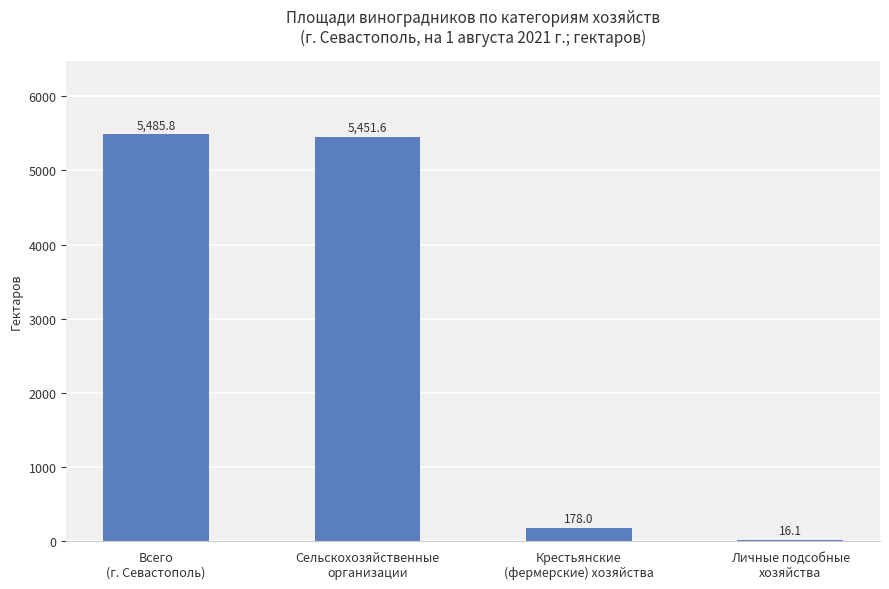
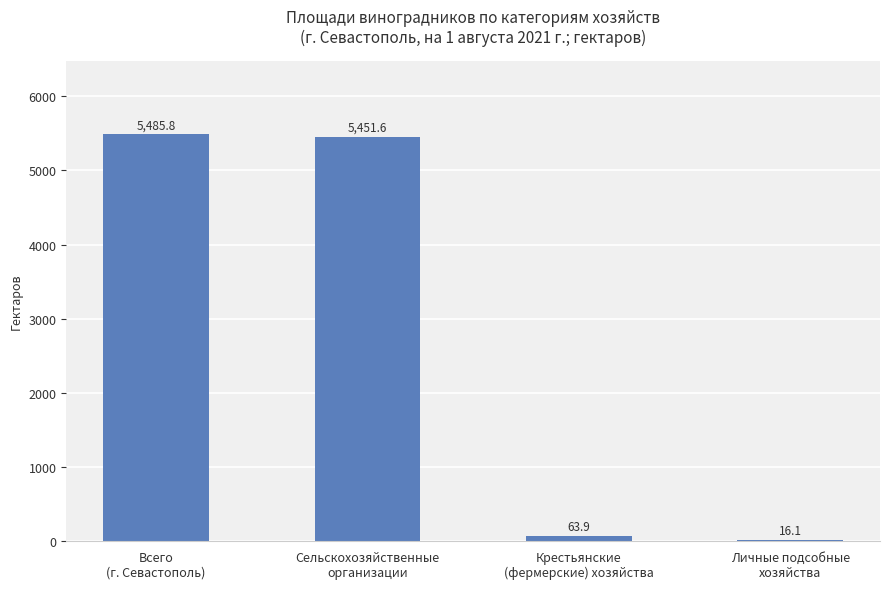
Крестьянские (фермерские) хозяйства: 178.0 -> 63.9
